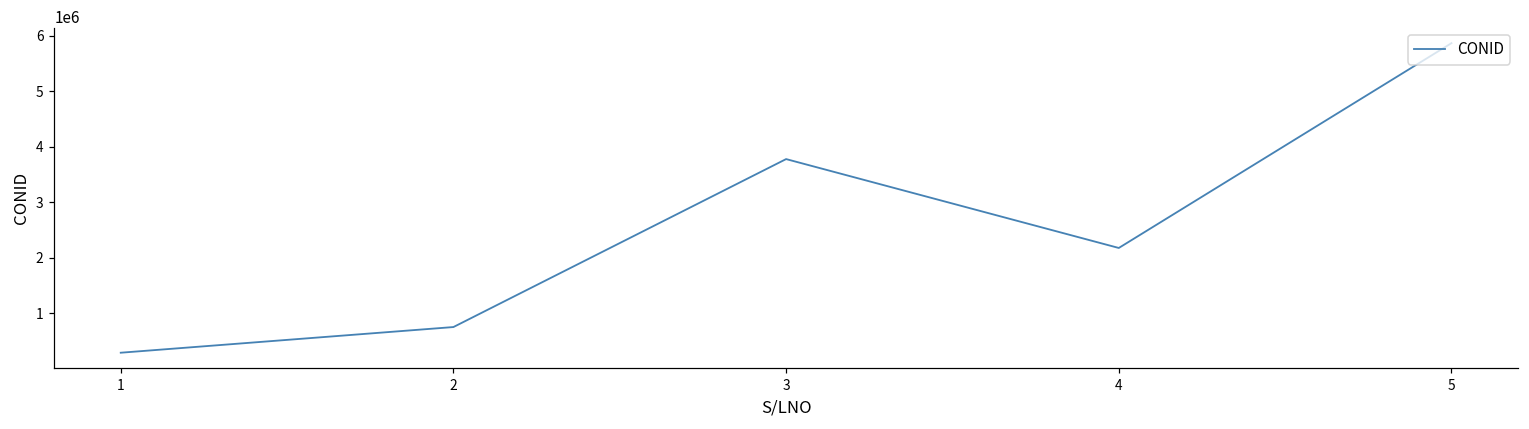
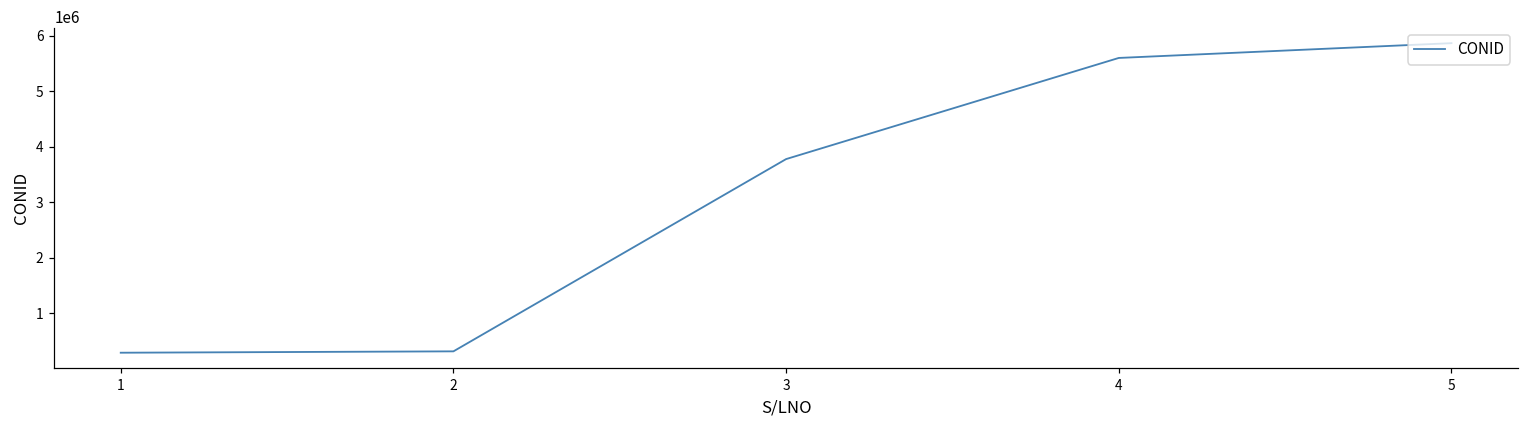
2: 800000 -> 300000
4: 2200000 -> 5600000
